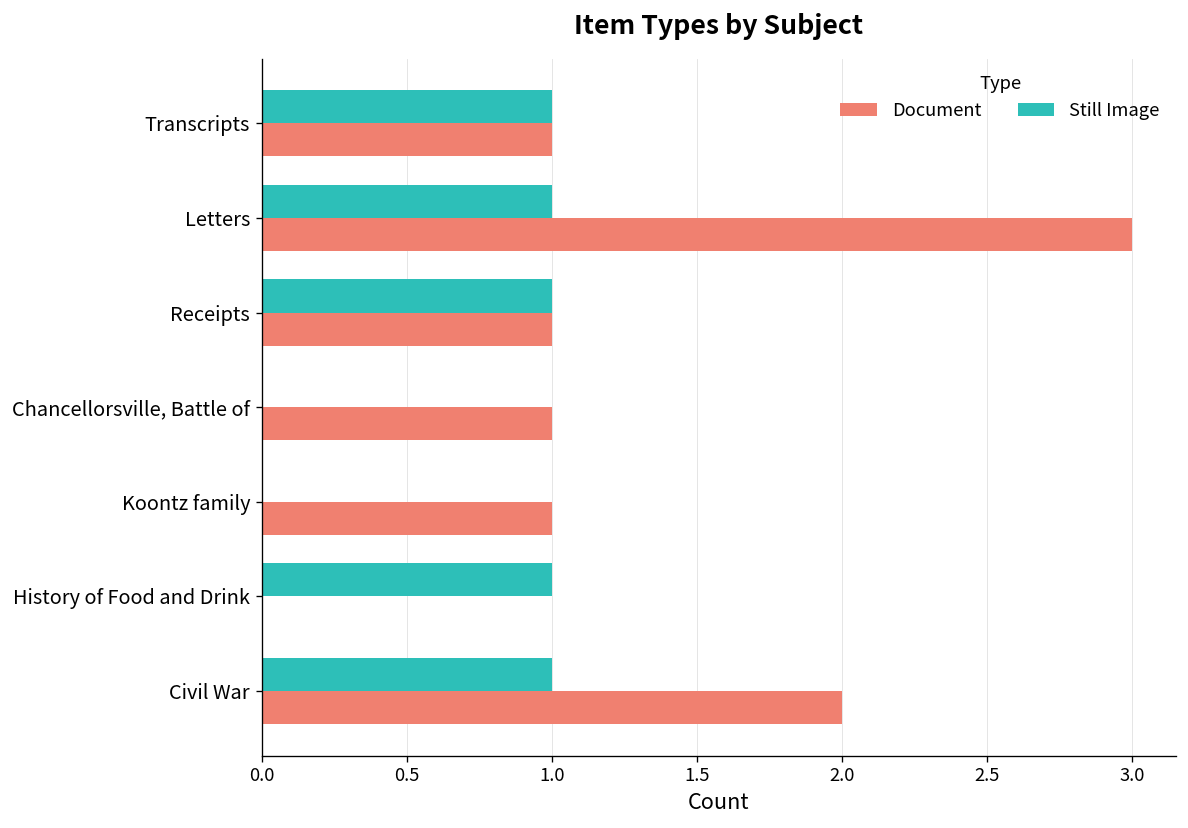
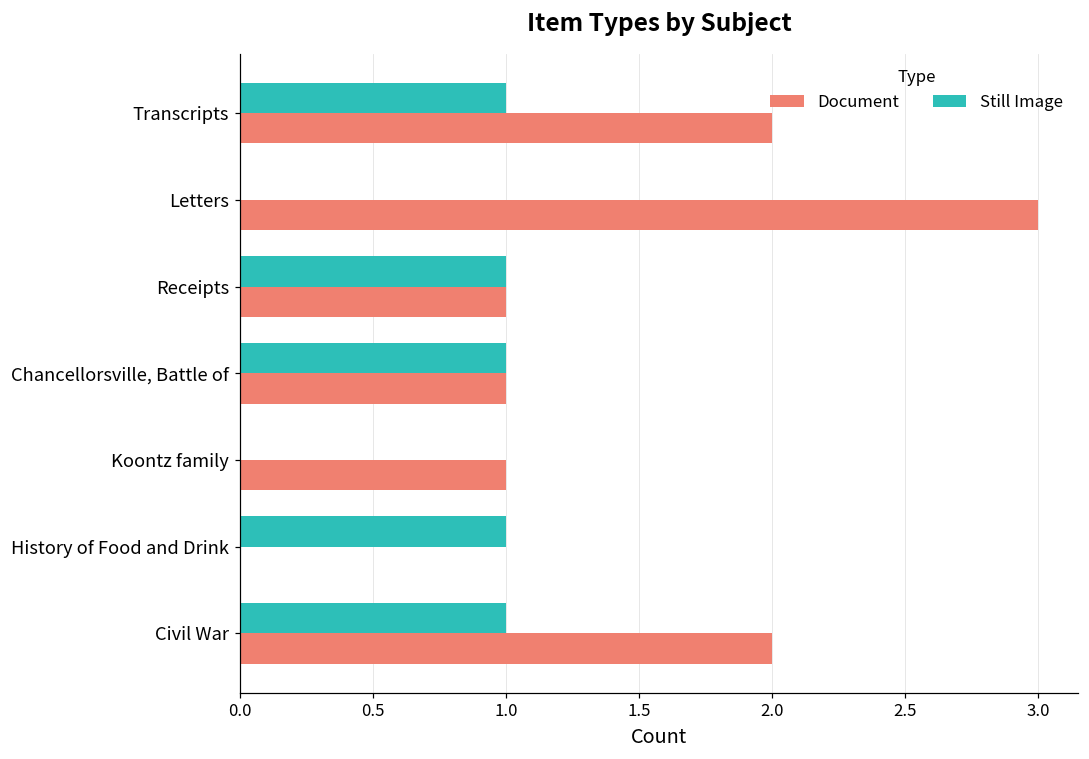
Document, Transcripts: 1 -> 2
Still Image, Letters: 1 -> 0
Still Image, Chancellorsville, Battle of: 0 -> 1
